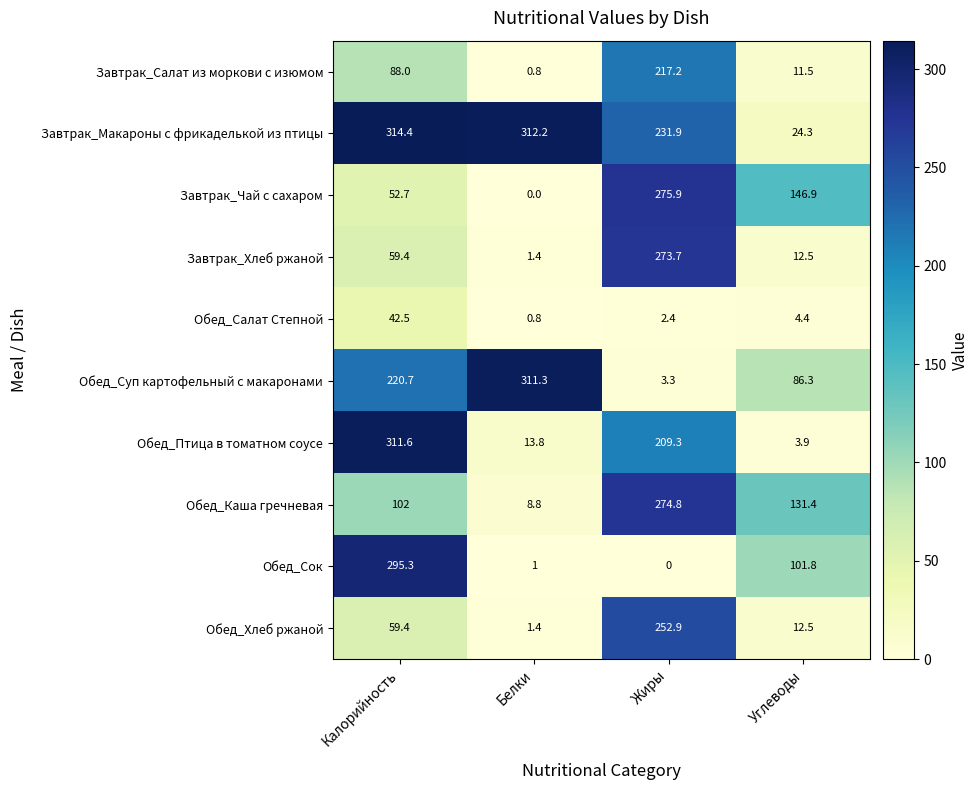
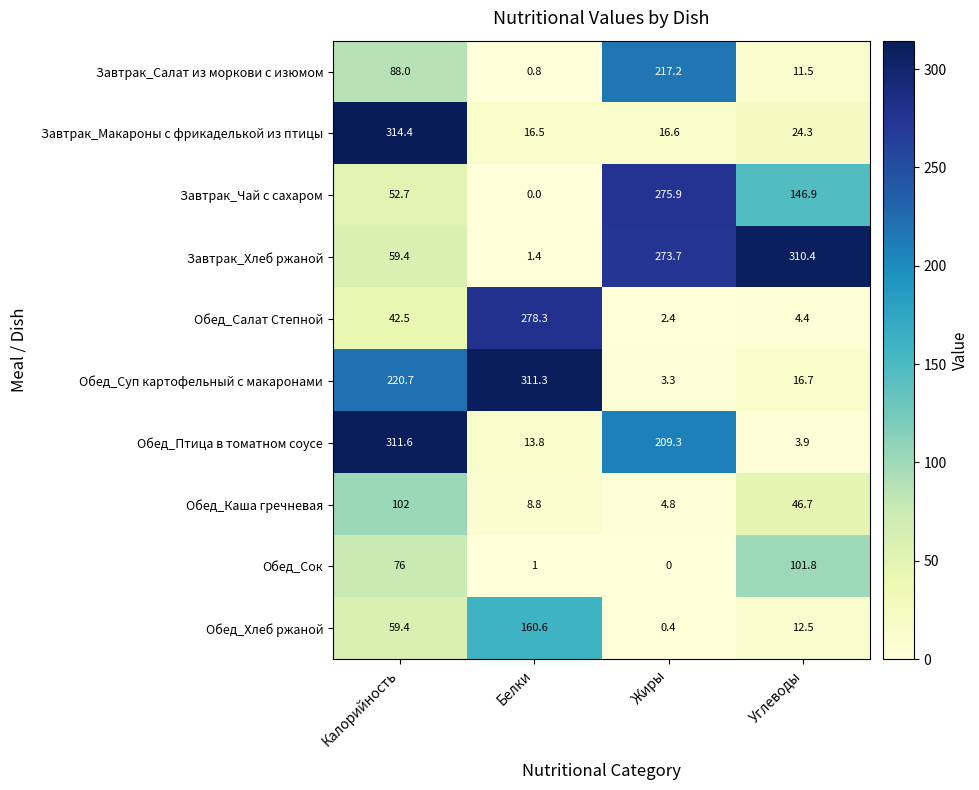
Завтрак_Макароны с фрикаделькой из птицы, Белки: 312.2 -> 16.5
Завтрак_Макароны с фрикаделькой из птицы, Жиры: 231.9 -> 16.6
Завтрак_Хлеб ржаной, Углеводы: 12.5 -> 310.4
Обед_Салат Степной, Белки: 0.8 -> 278.3
Обед_Суп картофельный с макаронами, Углеводы: 86.3 -> 16.7
Обед_Каша гречневая, Жиры: 274.8 -> 4.8
Обед_Каша гречневая, Углеводы: 131.4 -> 46.7
Обед_Сок, Калорийность: 295.3 -> 76
Обед_Хлеб ржаной, Белки: 1.4 -> 160.6
Обед_Хлеб ржаной, Жиры: 252.9 -> 0.4
